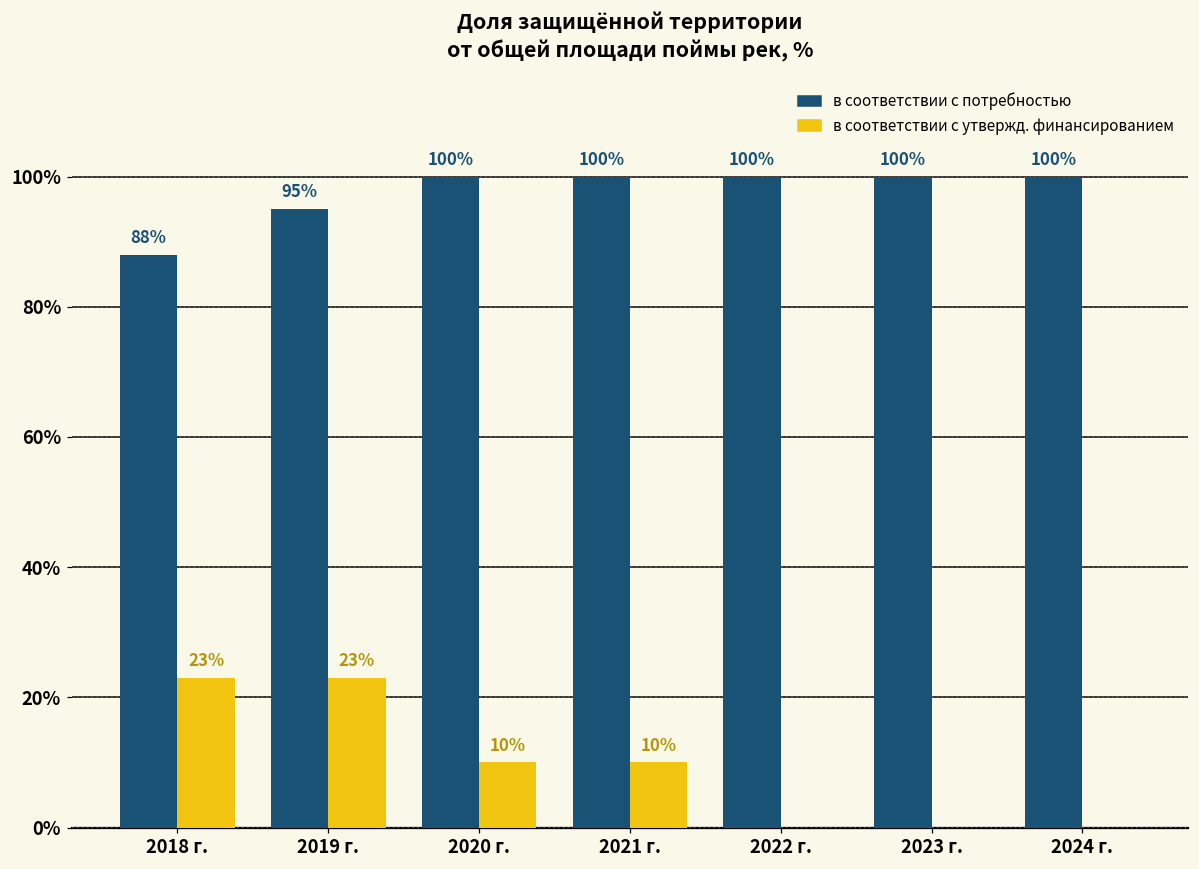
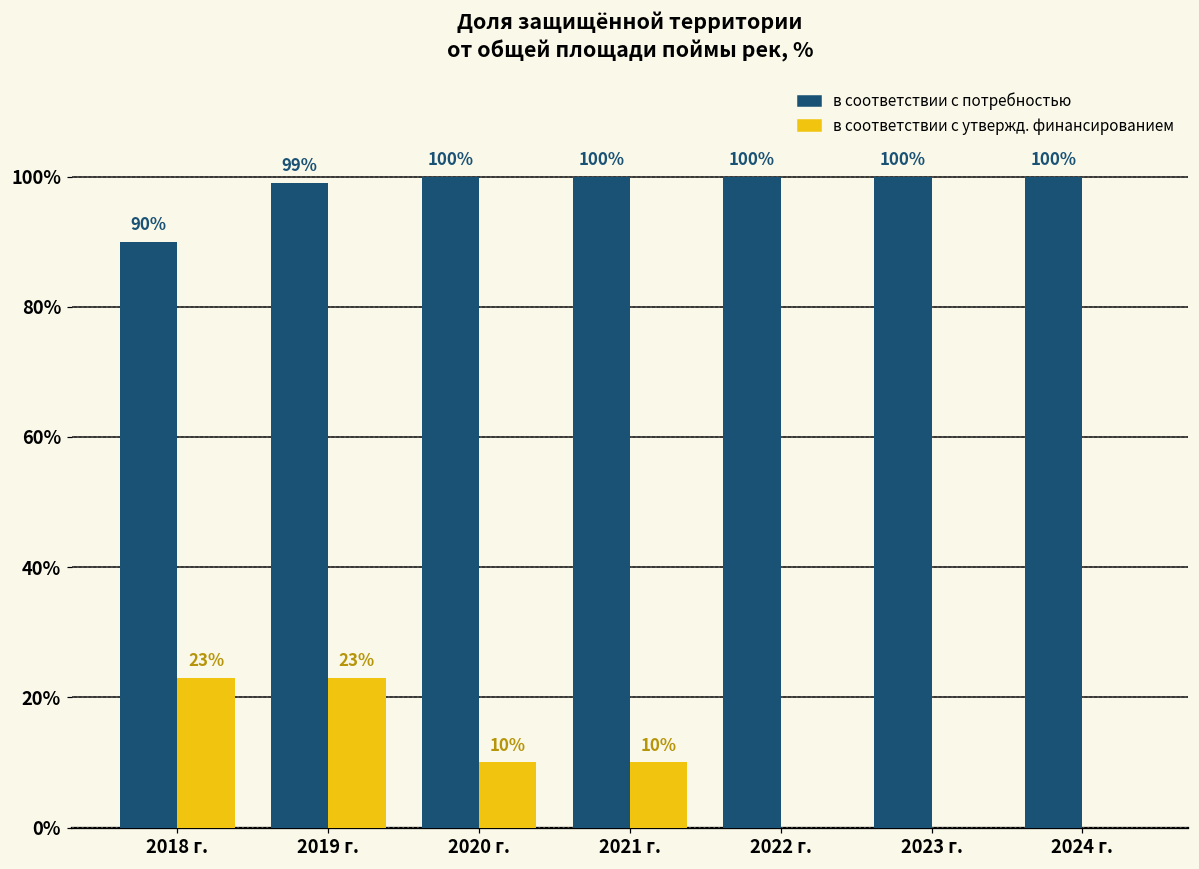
в соответствии с потребностью, 2018 г.: 88% -> 90%
в соответствии с потребностью, 2019 г.: 95% -> 99%
